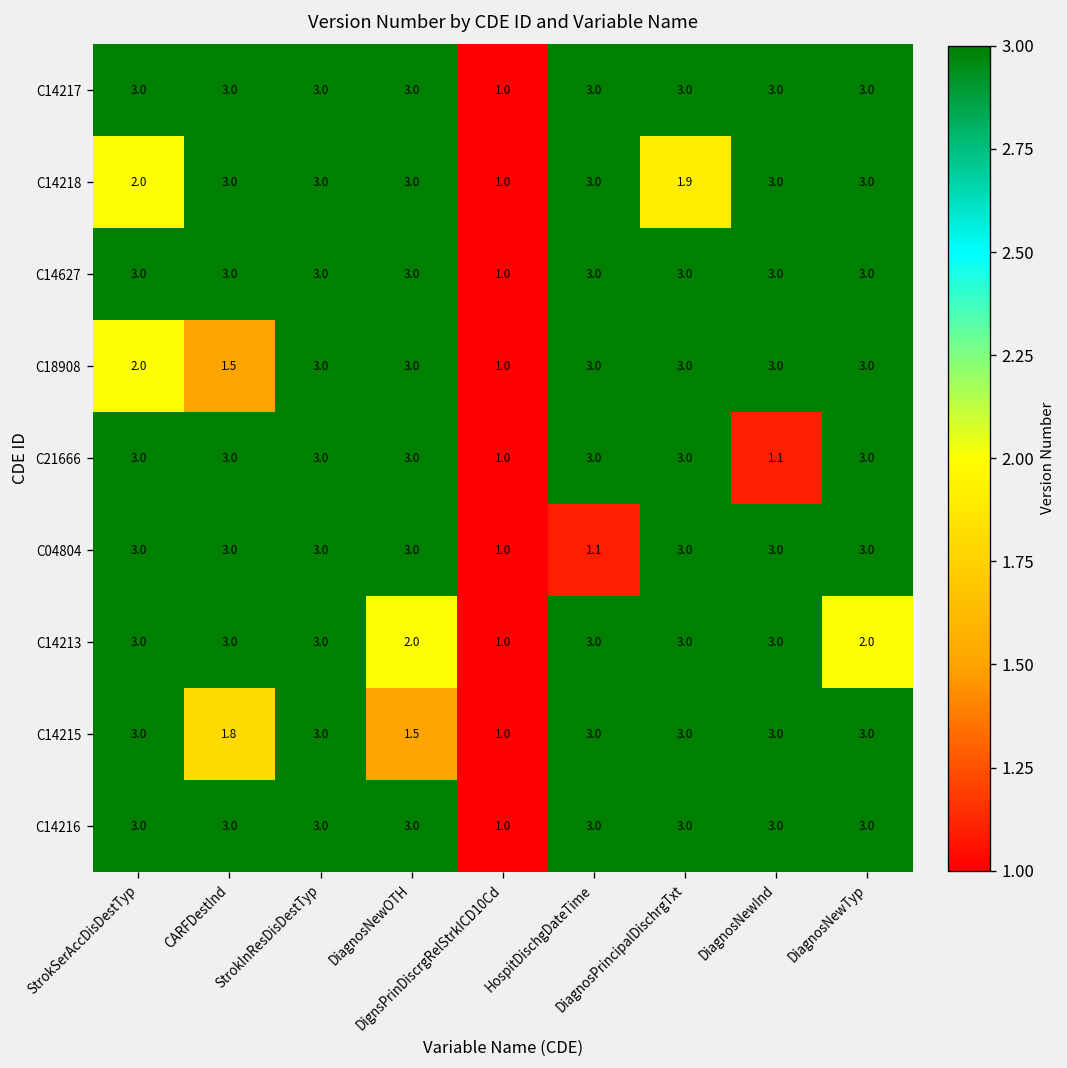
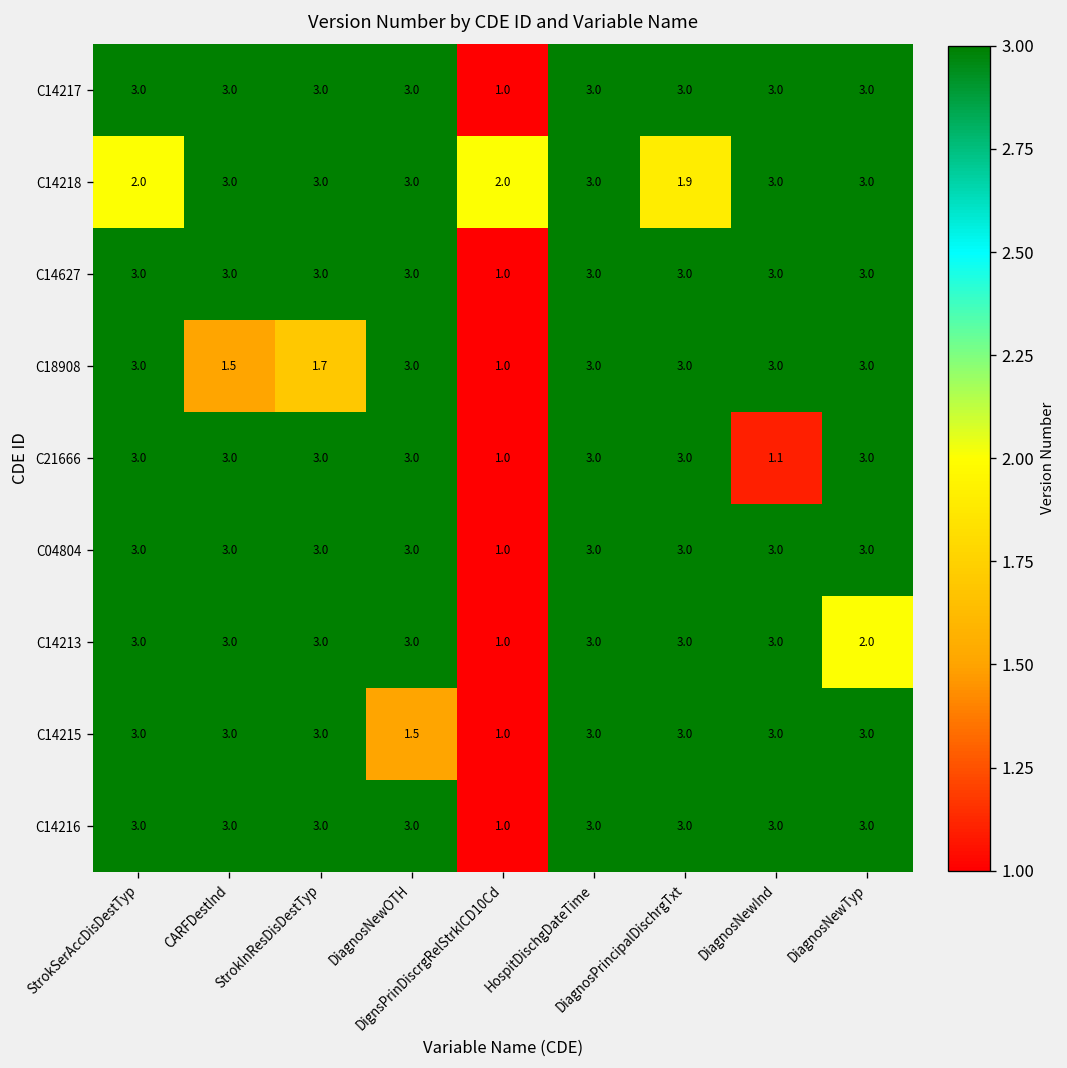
C14218, DignsPrinDiscrgRelStrkICD10Cd: 1.0 -> 2.0
C18908, StrokSerAccDisDestTyp: 2.0 -> 3.0
C18908, StrokInResDisDestTyp: 3.0 -> 1.7
C04804, HospitDischgDateTime: 1.1 -> 3.0
C14213, DiagnosNewOTH: 2.0 -> 3.0
C14215, CARFDestInd: 1.8 -> 3.0
